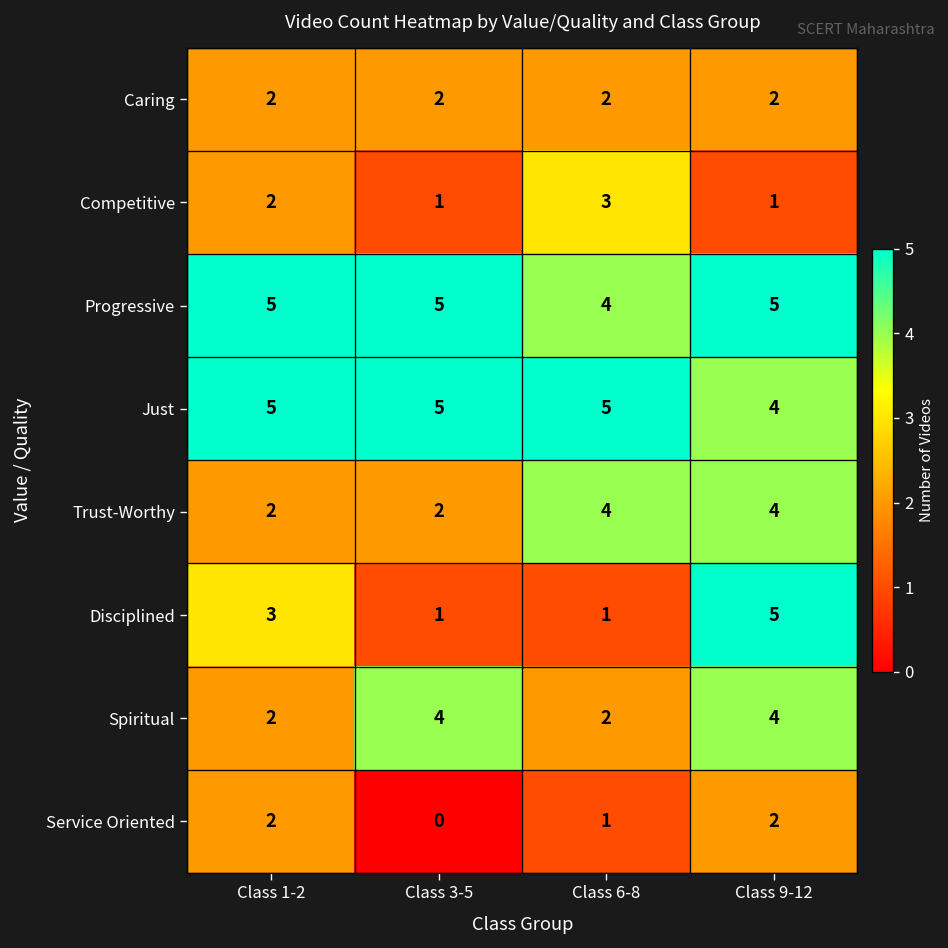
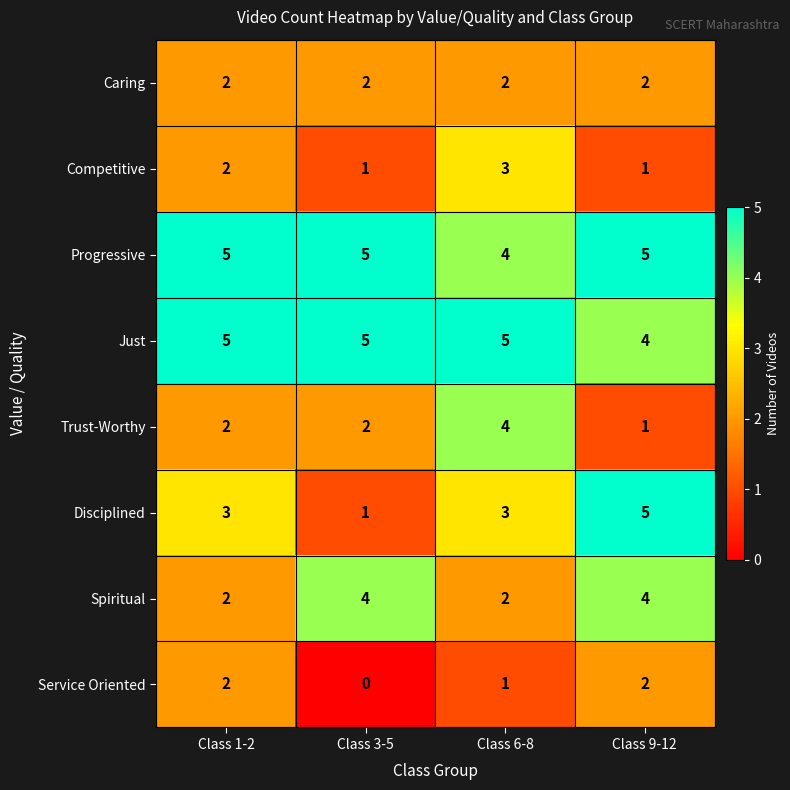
Trust-Worthy, Class 9-12: 4 -> 1
Disciplined, Class 6-8: 1 -> 3
